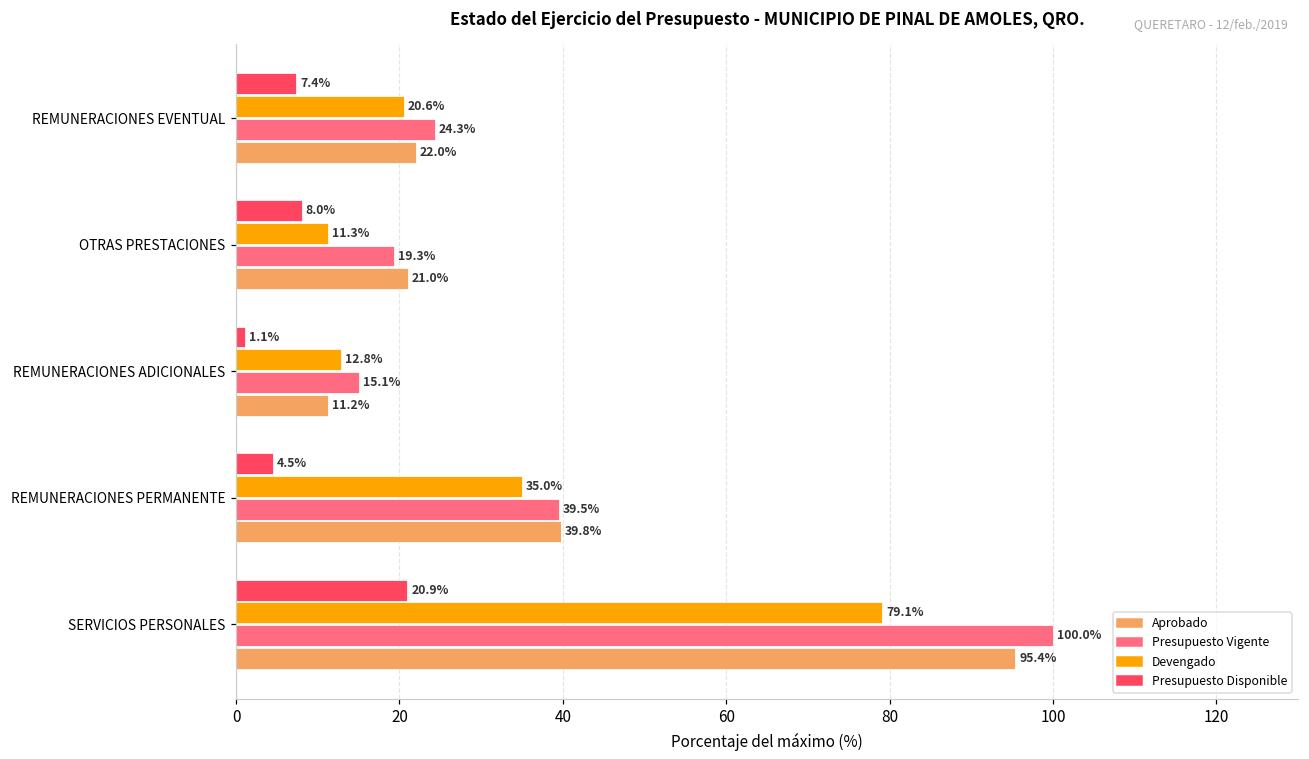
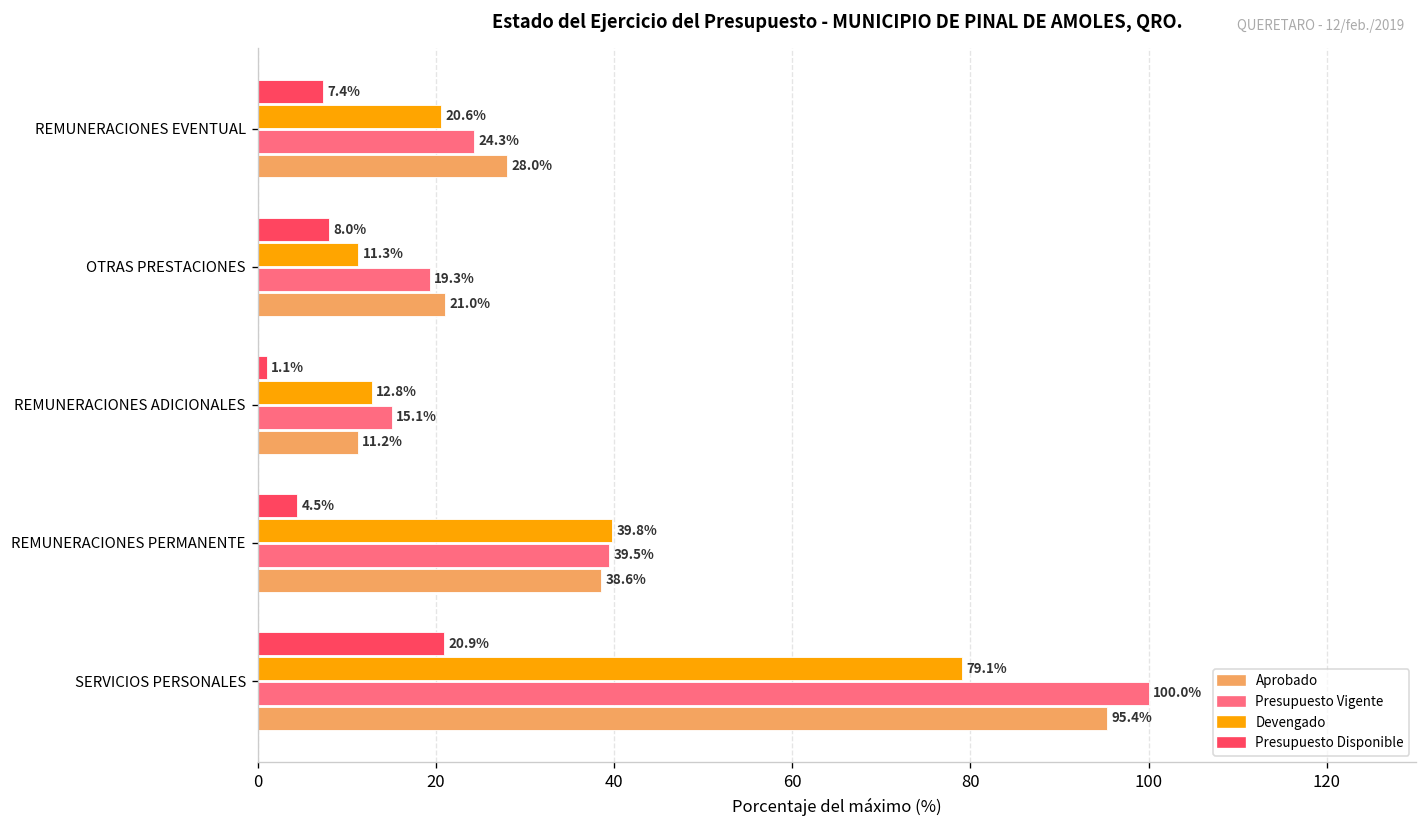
Aprobado, REMUNERACIONES EVENTUAL: 22.0% -> 28.0%
Devengado, REMUNERACIONES PERMANENTE: 35.0% -> 39.8%
Aprobado, REMUNERACIONES PERMANENTE: 39.8% -> 38.6%
